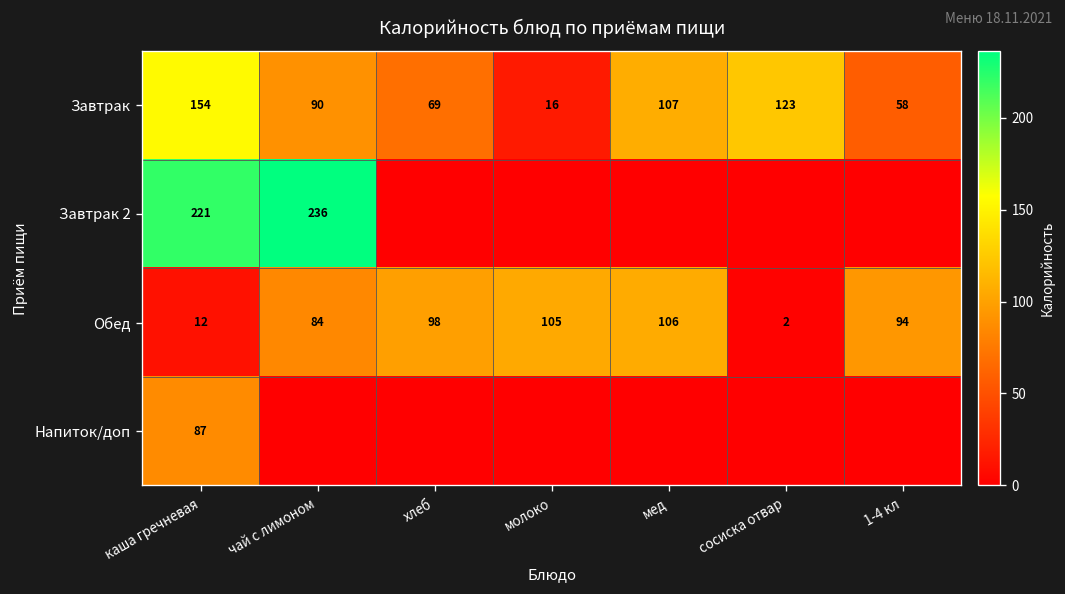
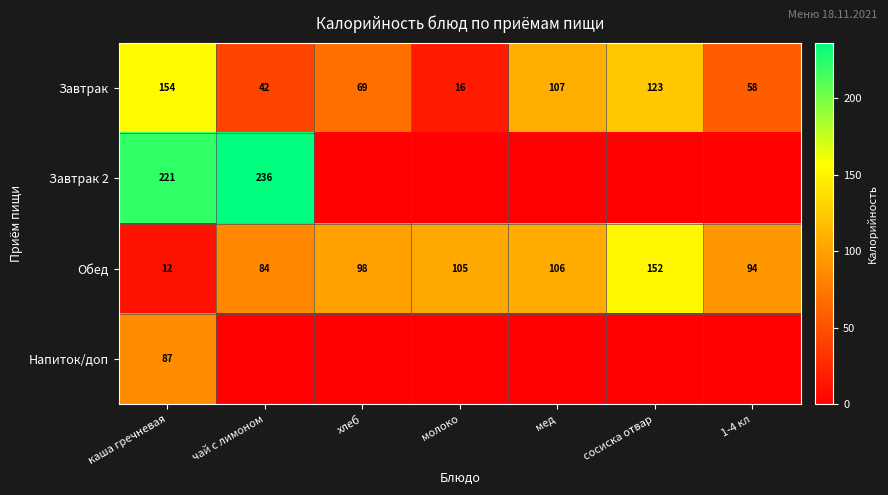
Завтрак, чай с лимоном: 90 -> 42
Обед, сосиска отвар: 2 -> 152
